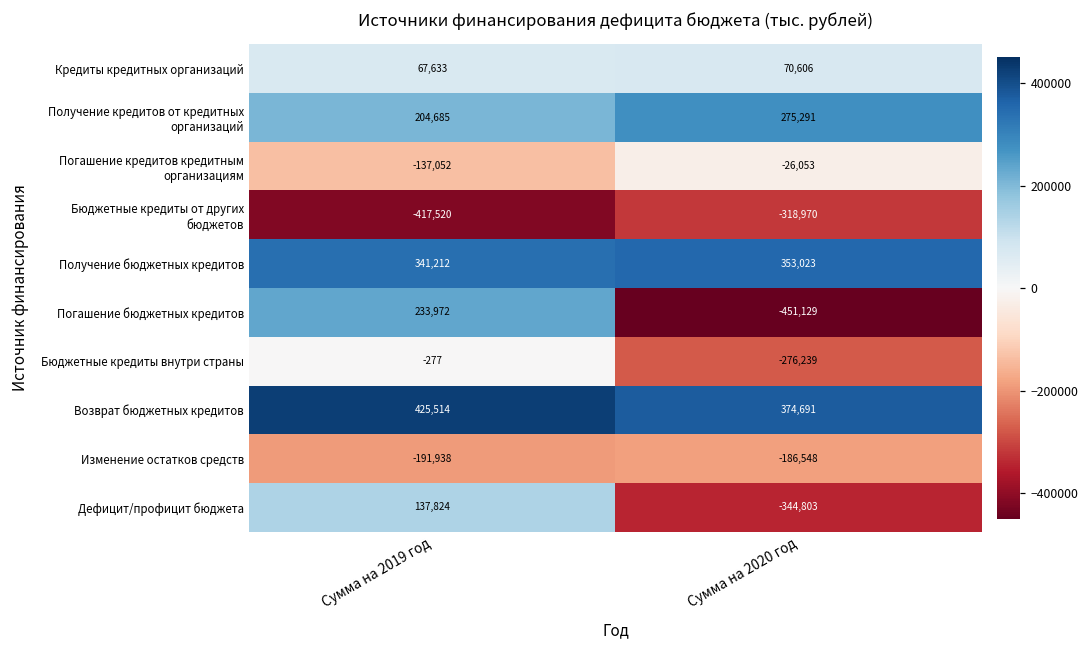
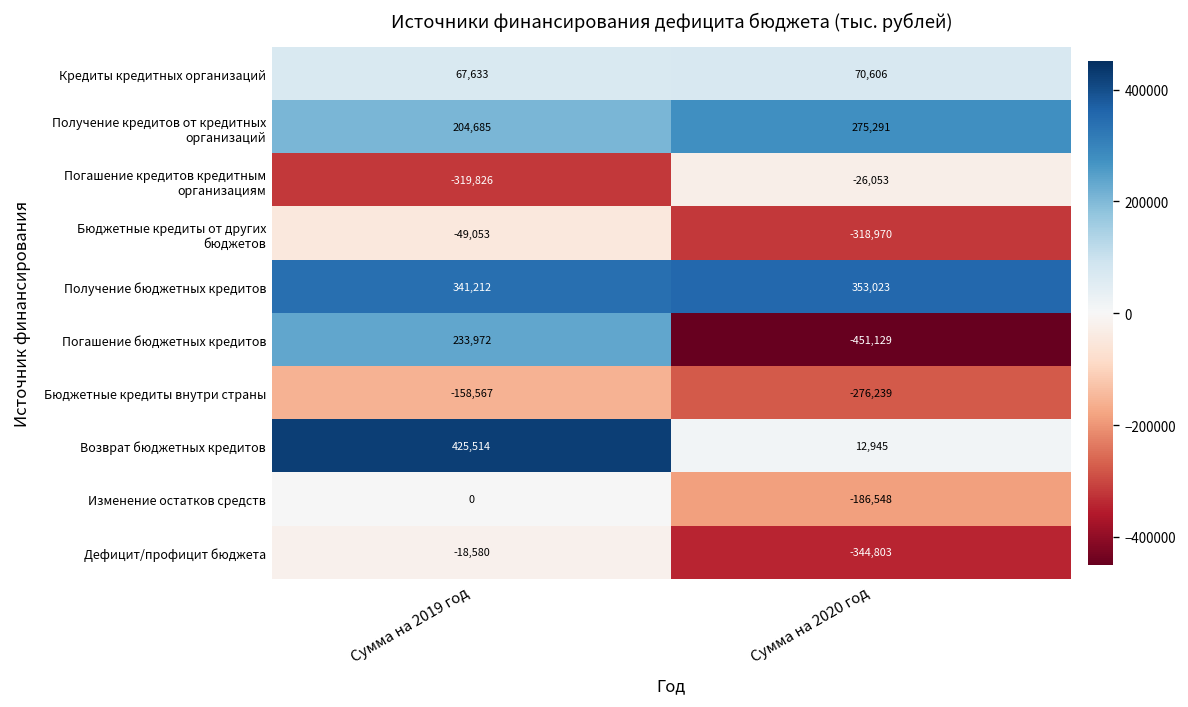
Погашение кредитов кредитным организациям, Сумма на 2019 год: -137,052 -> -319,826
Бюджетные кредиты от других бюджетов, Сумма на 2019 год: -417,520 -> -49,053
Бюджетные кредиты внутри страны, Сумма на 2019 год: -277 -> -158,567
Возврат бюджетных кредитов, Сумма на 2020 год: 374,691 -> 12,945
Изменение остатков средств, Сумма на 2019 год: -191,938 -> 0
Дефицит/профицит бюджета, Сумма на 2019 год: 137,824 -> -18,580
